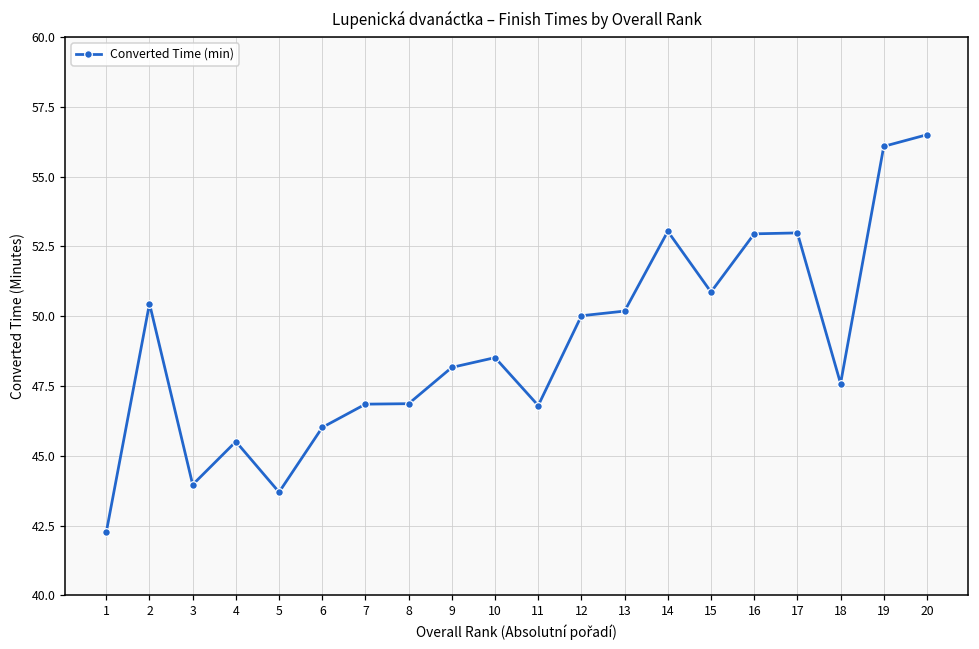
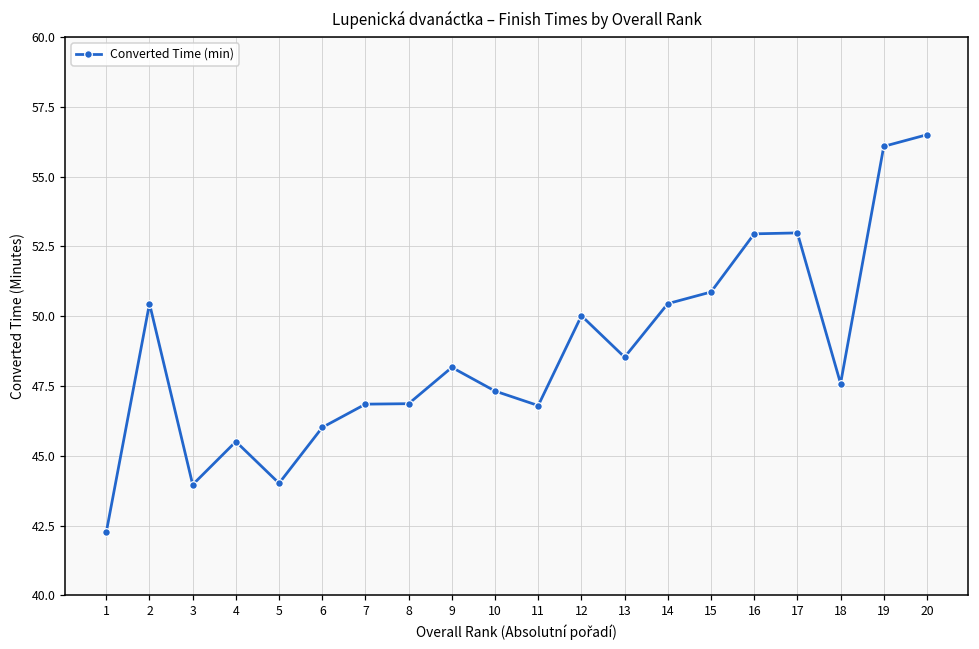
5: 43.7 -> 44.0
10: 48.5 -> 47.3
13: 50.2 -> 48.5
14: 53.0 -> 50.5
